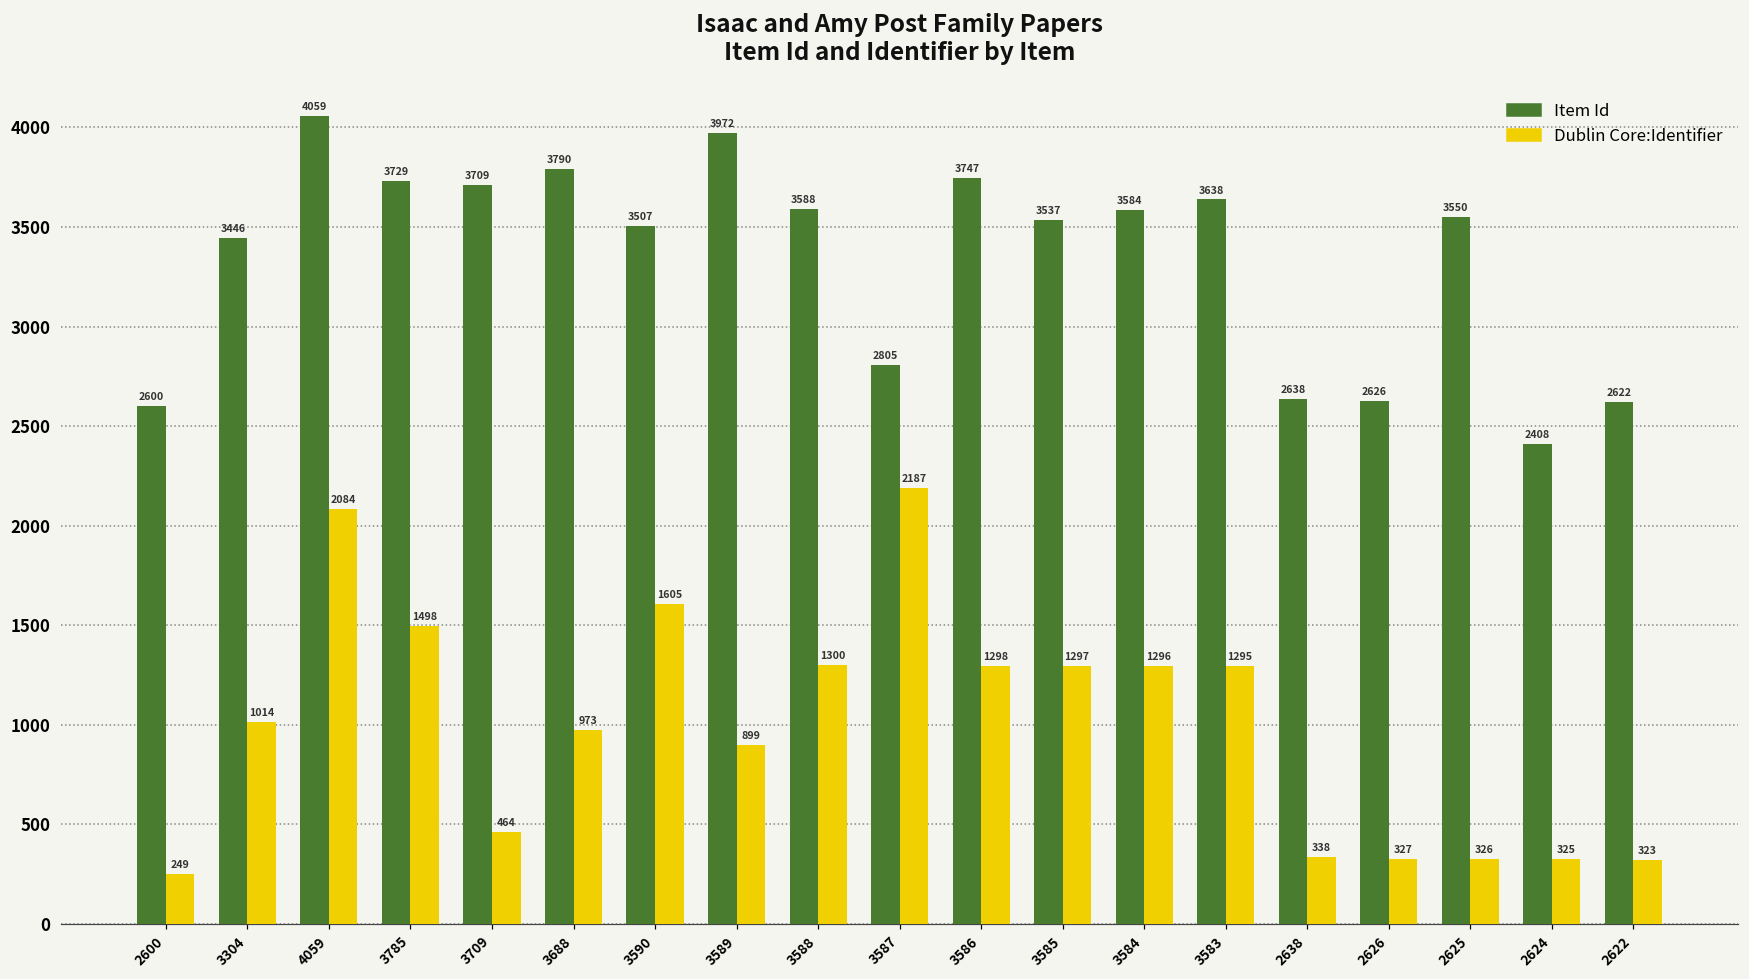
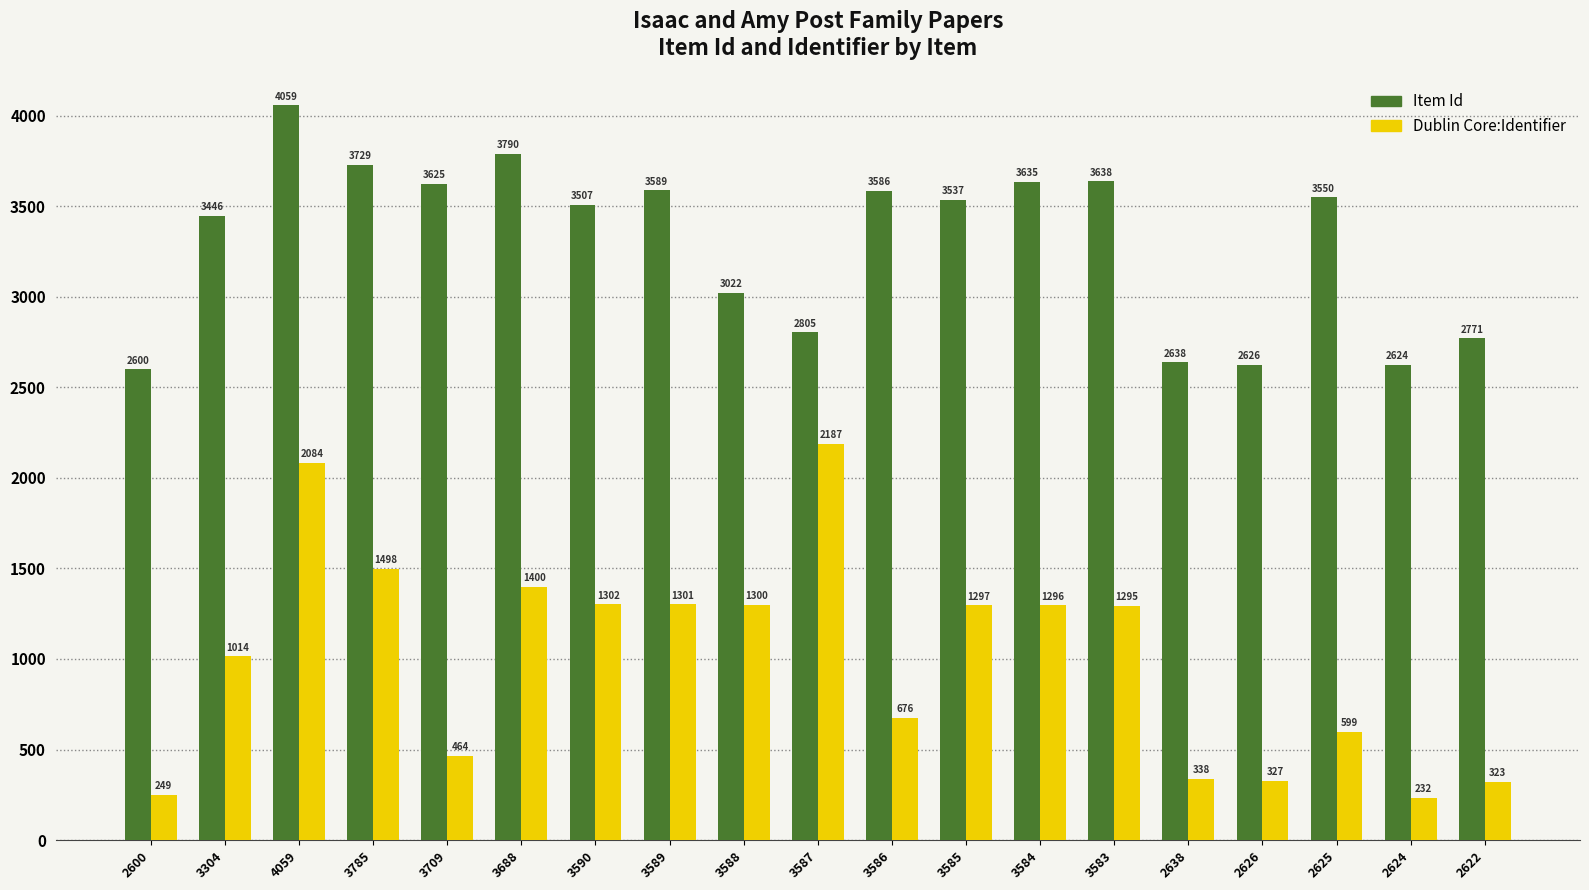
Item Id, 3709: 3709 -> 3625
Dublin Core:Identifier, 3688: 973 -> 1400
Dublin Core:Identifier, 3590: 1605 -> 1302
Item Id, 3589: 3972 -> 3589
Dublin Core:Identifier, 3589: 899 -> 1301
Item Id, 3588: 3588 -> 3022
Item Id, 3586: 3747 -> 3586
Dublin Core:Identifier, 3586: 1298 -> 676
Item Id, 3584: 3584 -> 3635
Dublin Core:Identifier, 2625: 326 -> 599
Item Id, 2624: 2408 -> 2624
Dublin Core:Identifier, 2624: 325 -> 232
Item Id, 2622: 2622 -> 2771
